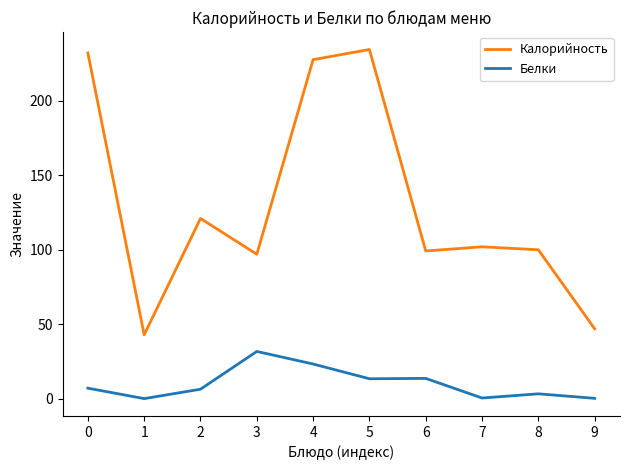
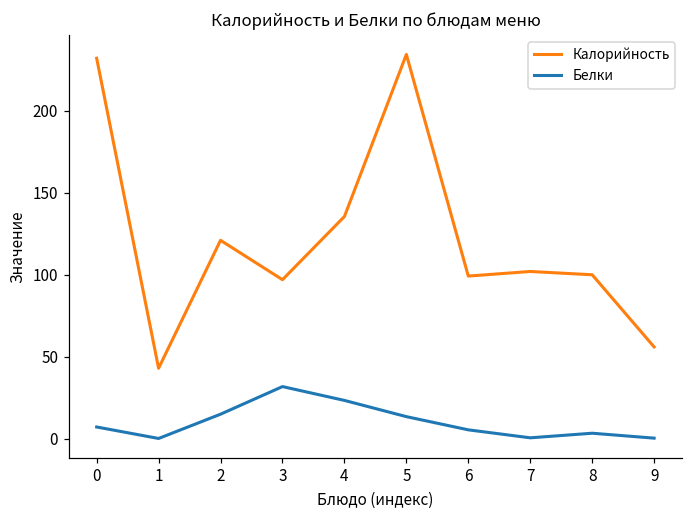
Белки, 2: 7 -> 15
Калорийность, 4: 228 -> 136
Белки, 6: 14 -> 5
Калорийность, 9: 47 -> 56
